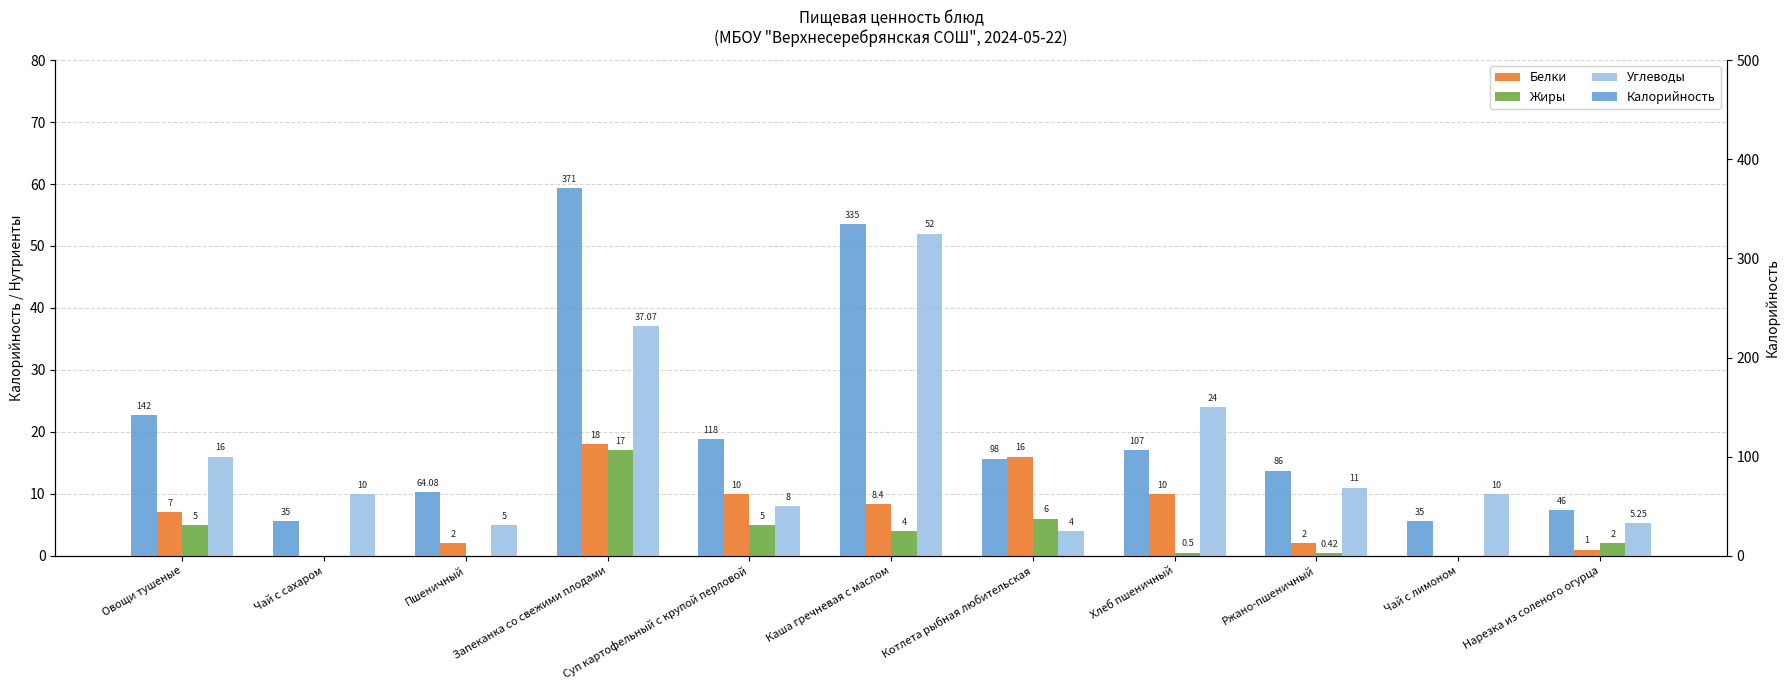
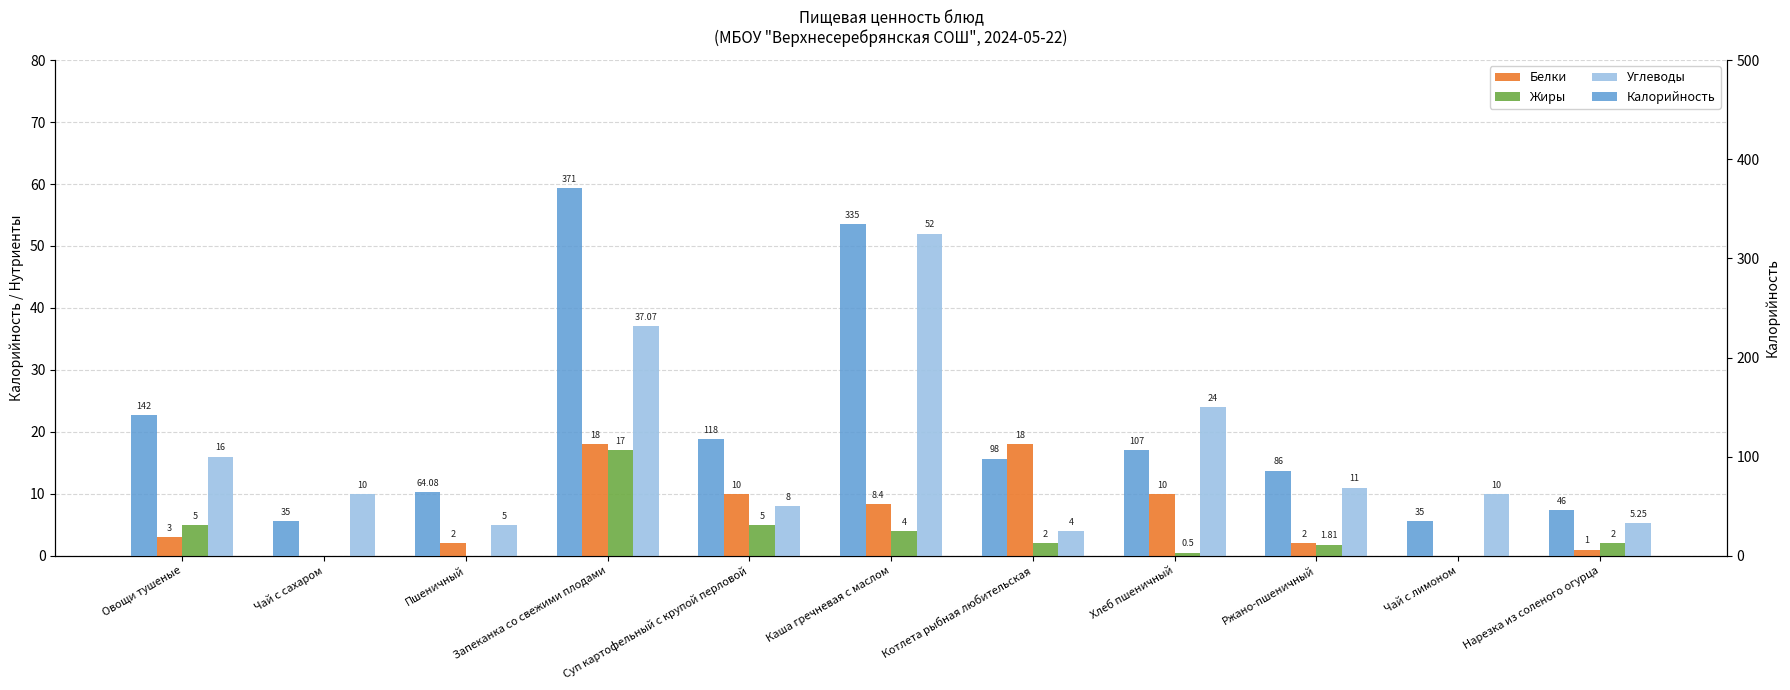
Белки, Овощи тушеные: 7 -> 3
Белки, Котлета рыбная любительская: 16 -> 18
Жиры, Котлета рыбная любительская: 6 -> 2
Жиры, Ржано-пшеничный: 0.42 -> 1.81
